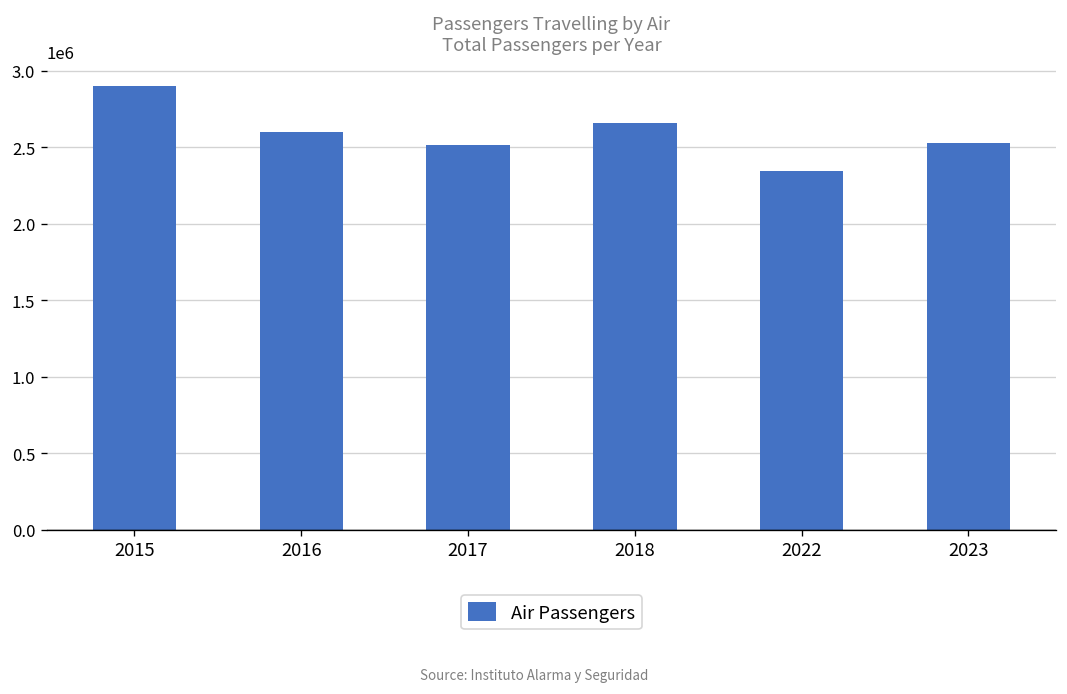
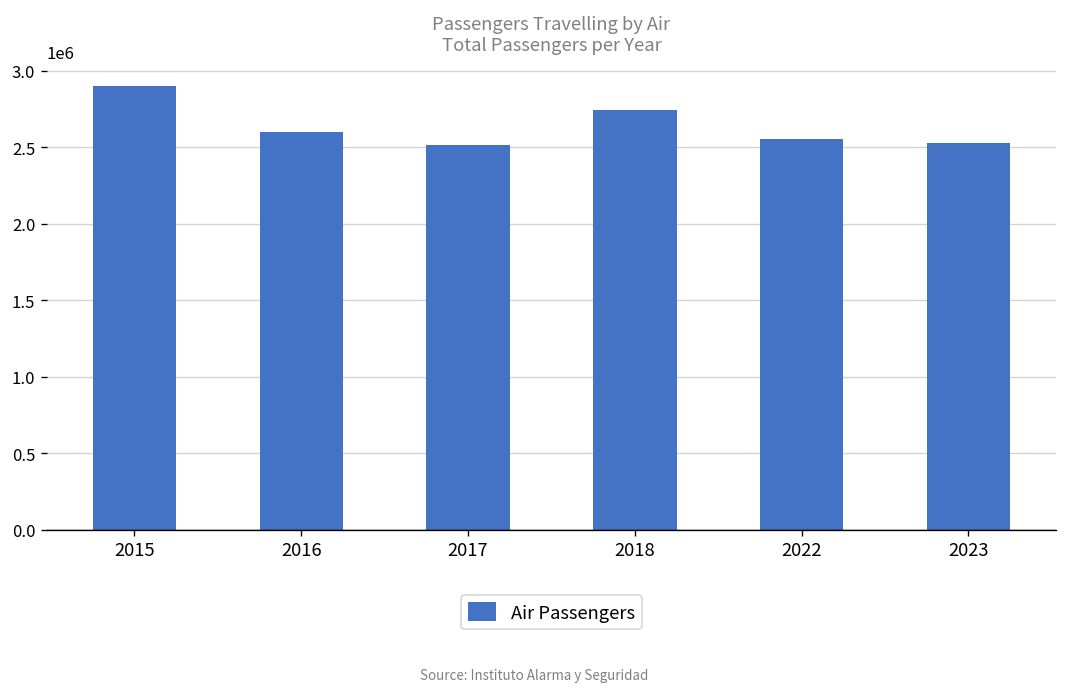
2018: 2660000 -> 2740000
2022: 2340000 -> 2550000
